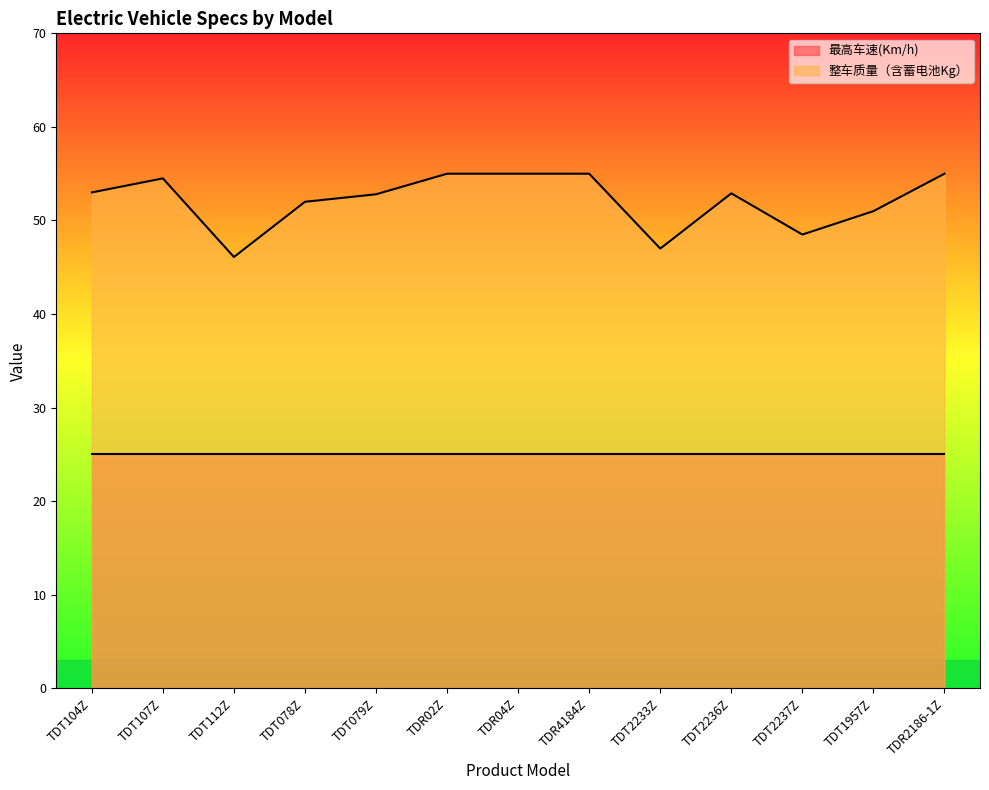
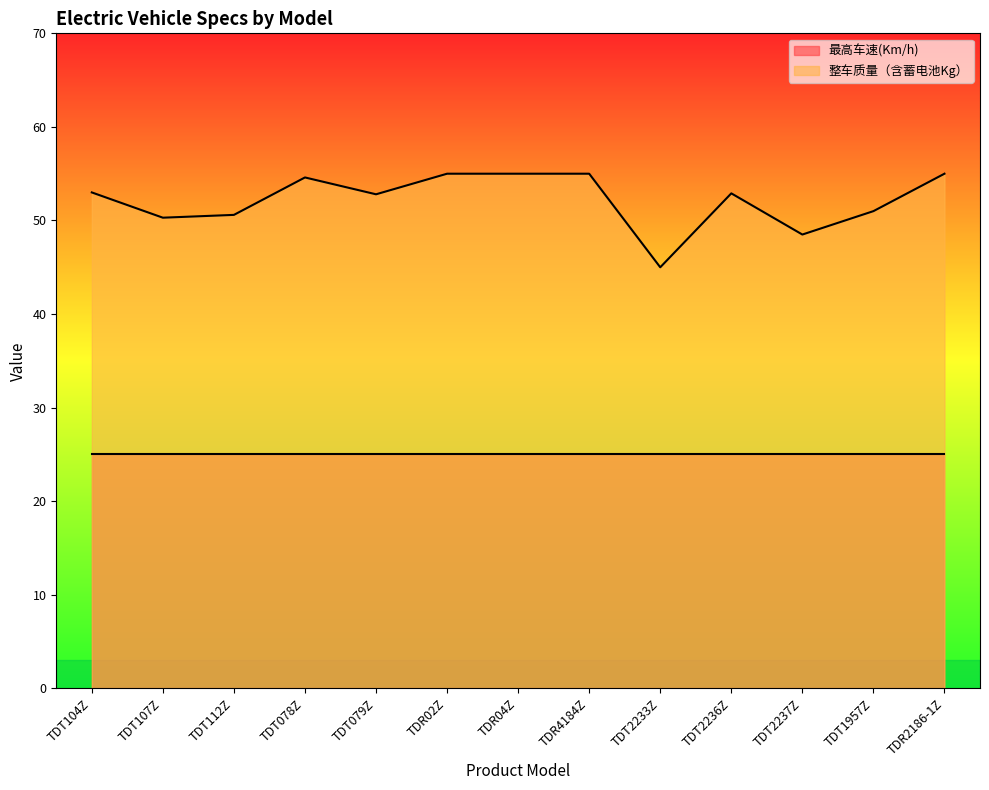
整车质量（含蓄电池Kg）, TDT107Z: 55 -> 50
整车质量（含蓄电池Kg）, TDT112Z: 46 -> 51
整车质量（含蓄电池Kg）, TDT078Z: 52 -> 55
整车质量（含蓄电池Kg）, TDT2233Z: 47 -> 45
